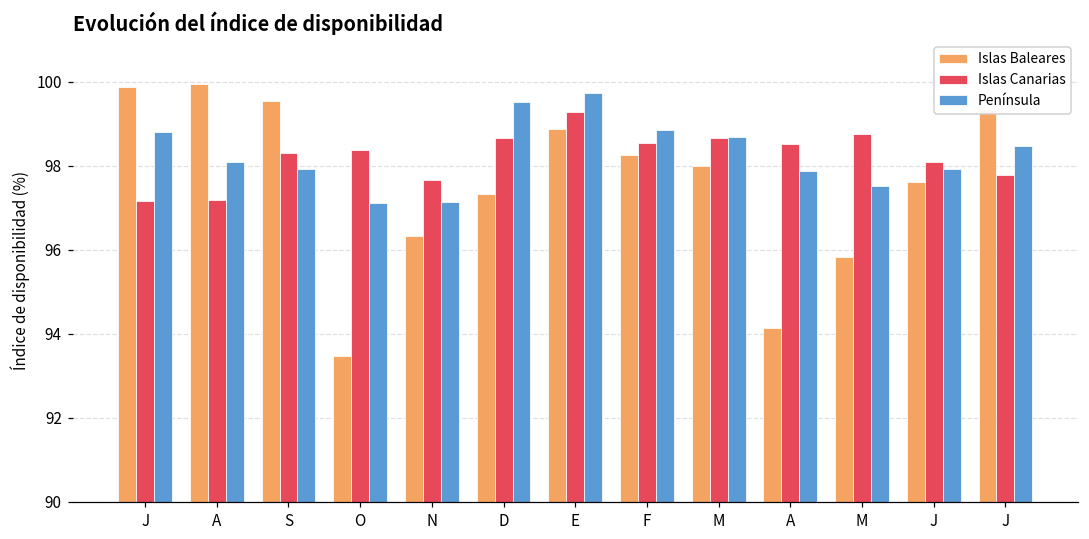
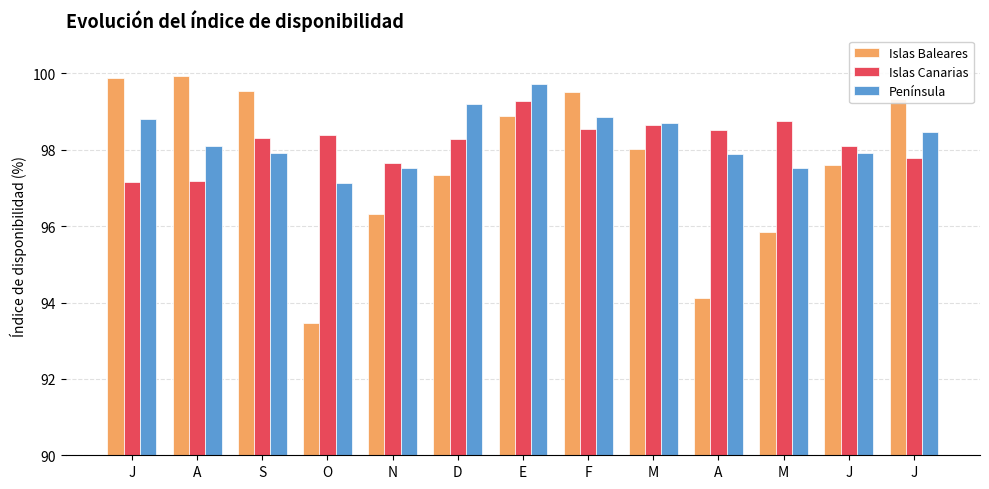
Península, N: 97.1 -> 97.5
Islas Canarias, D: 98.7 -> 98.3
Península, D: 99.5 -> 99.2
Islas Baleares, F: 98.3 -> 99.5
